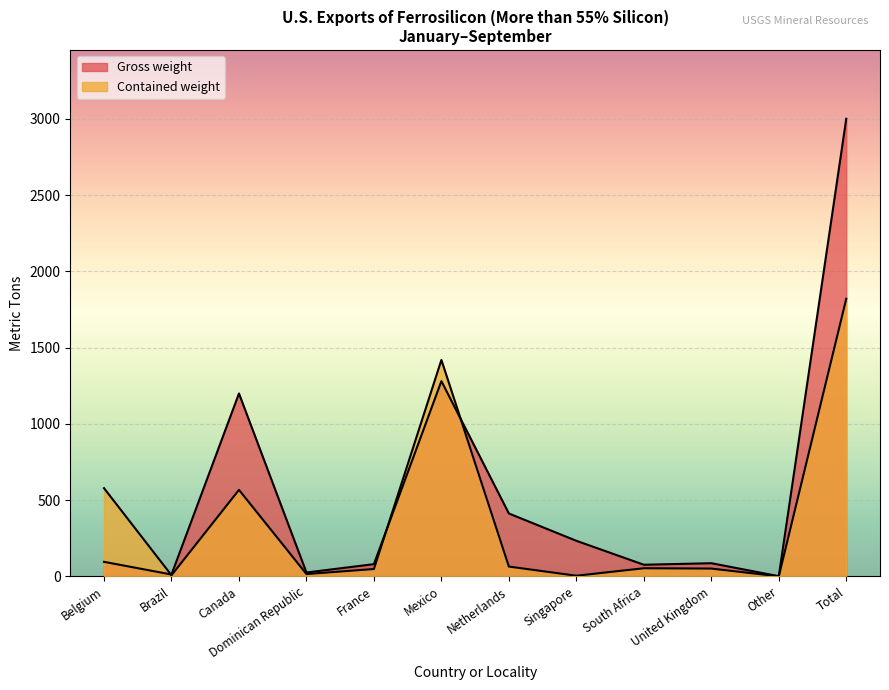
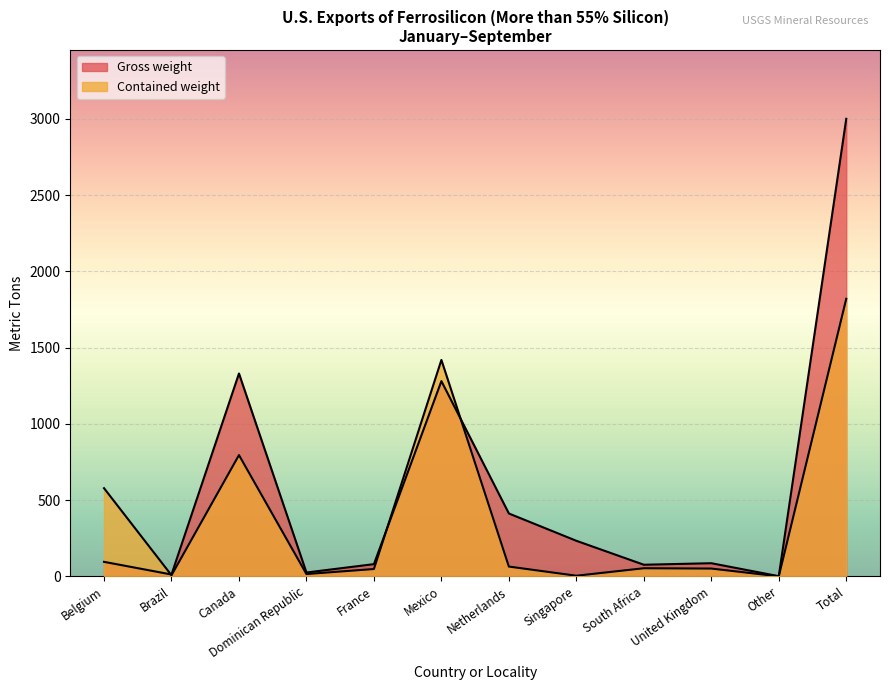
Gross weight, Canada: 1200 -> 1330
Contained weight, Canada: 570 -> 800
